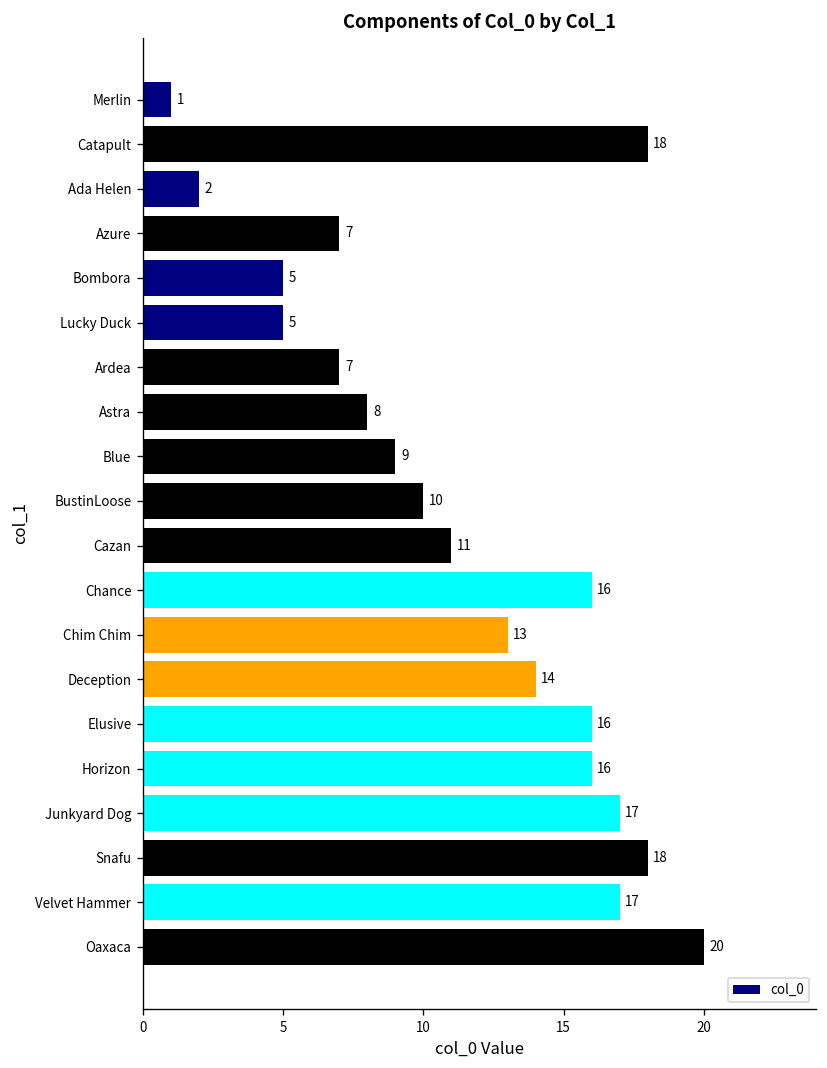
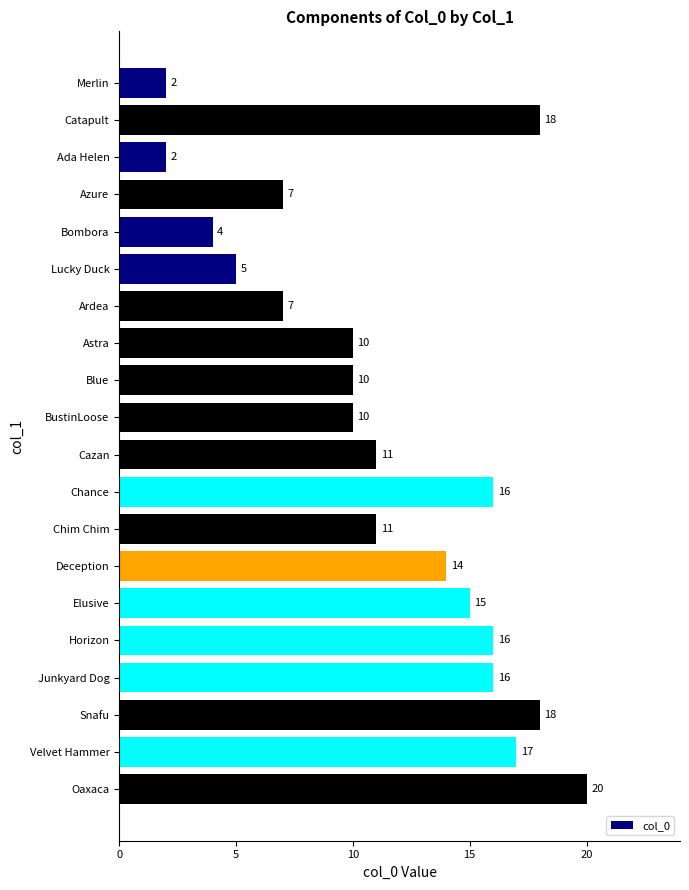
Merlin: 1 -> 2
Bombora: 5 -> 4
Astra: 8 -> 10
Blue: 9 -> 10
Chim Chim: 13 -> 11
Elusive: 16 -> 15
Junkyard Dog: 17 -> 16
